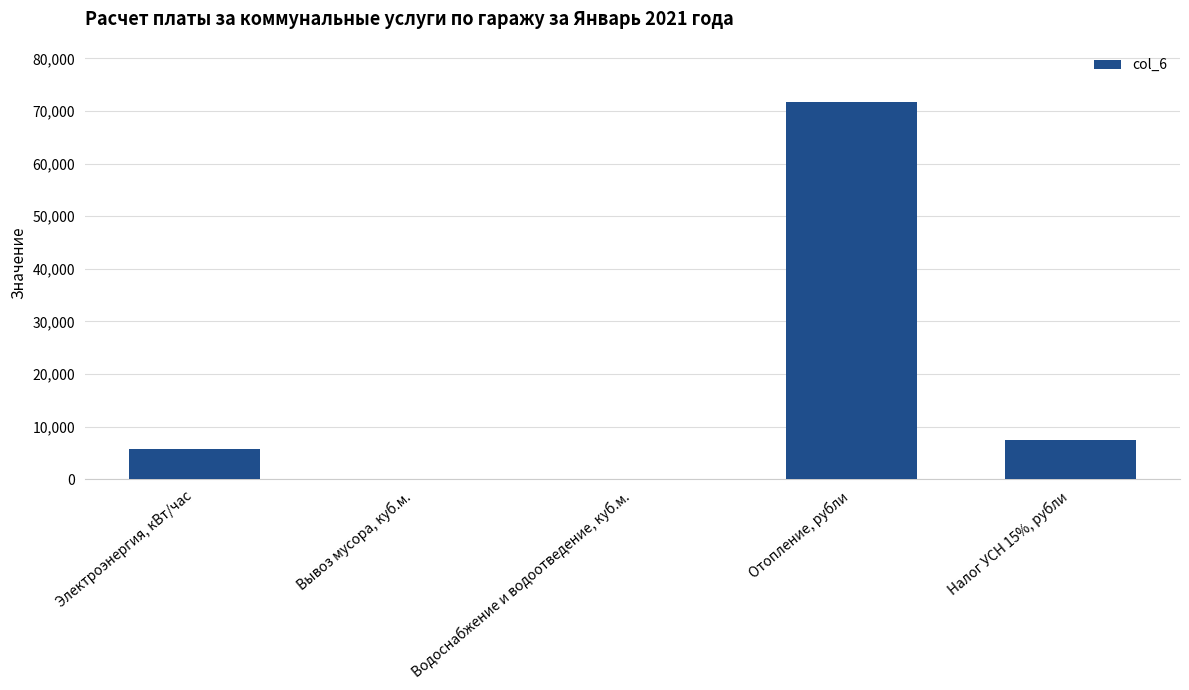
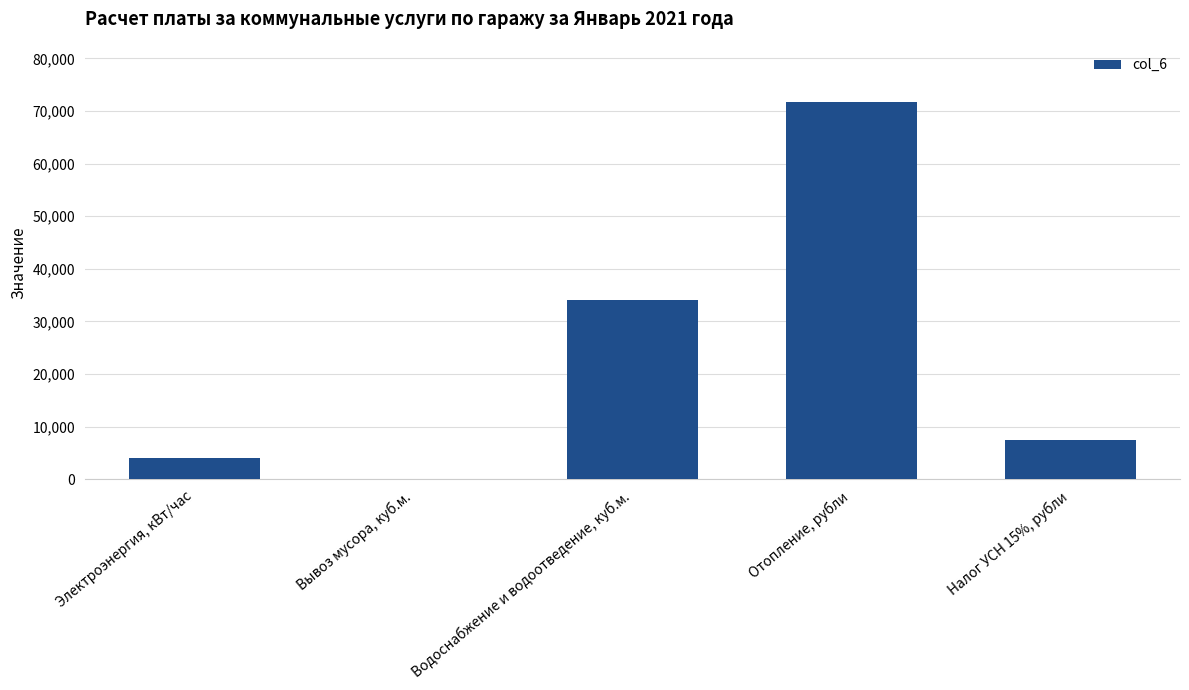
Электроэнергия, кВт/час: 6,000 -> 4,000
Водоснабжение и водоотведение, куб.м.: 0 -> 34,000
